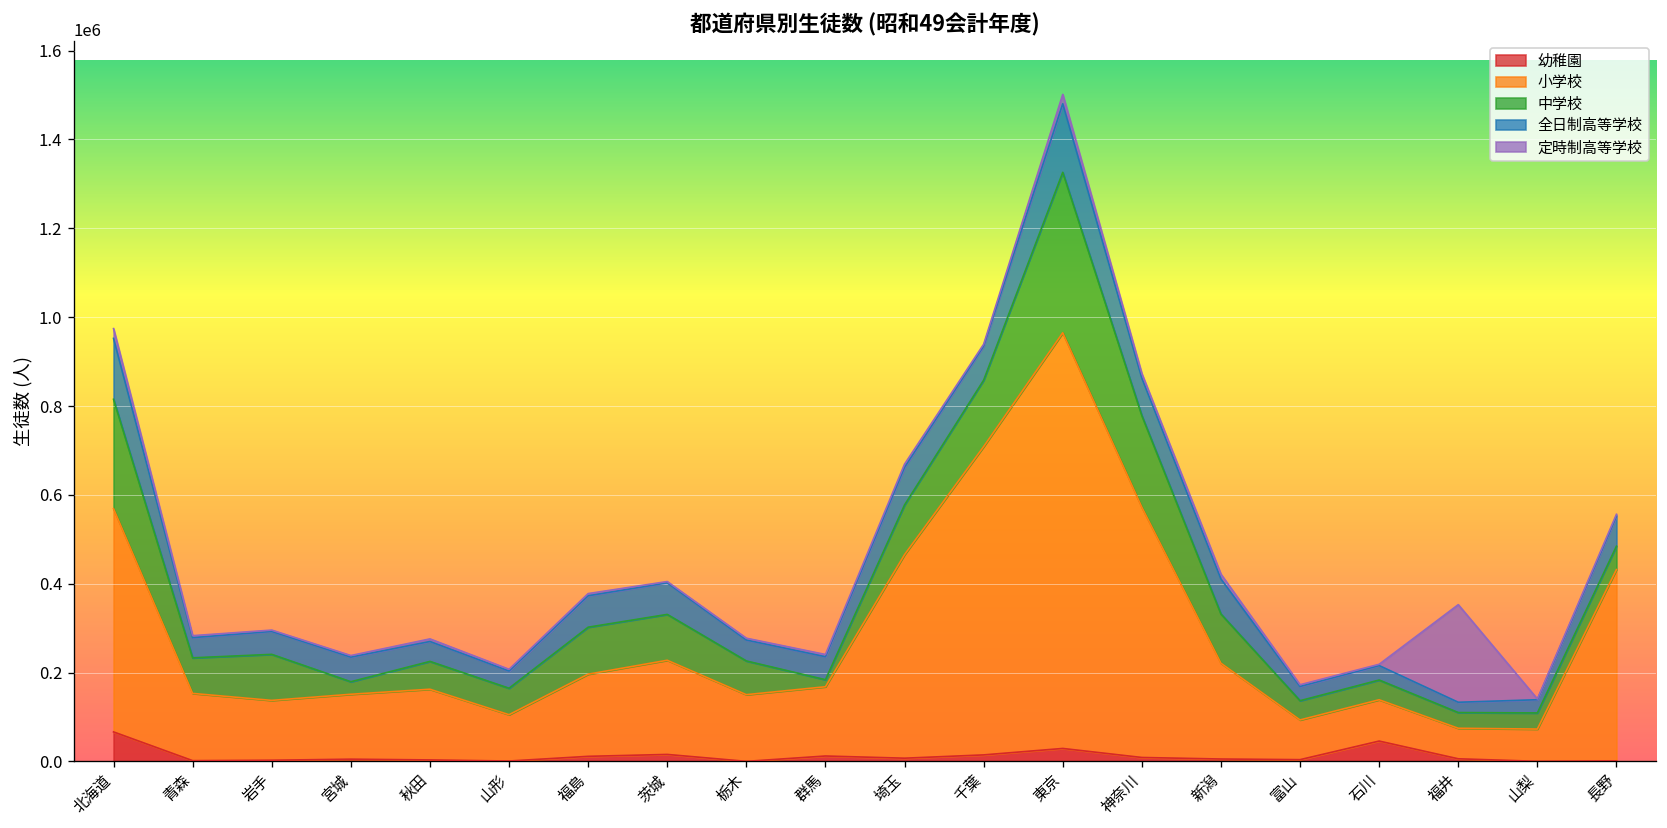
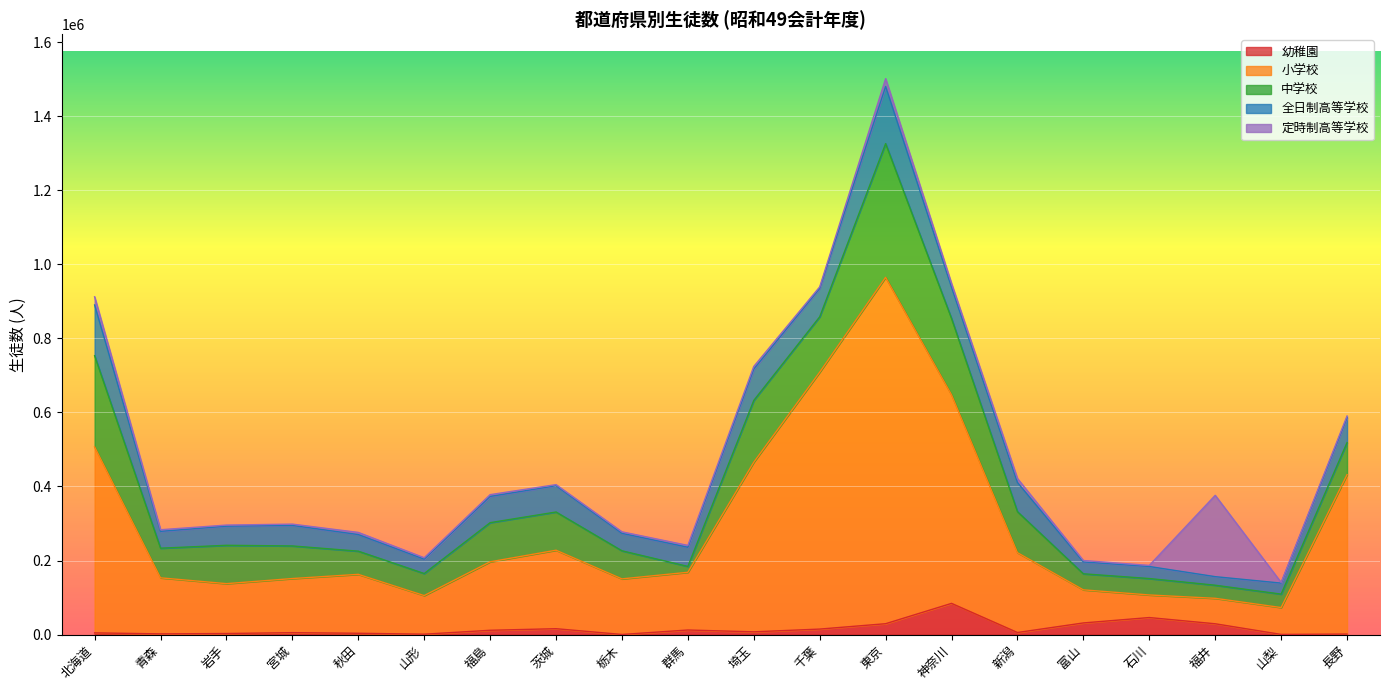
幼稚園, 北海道: 70000 -> 0
中学校, 宮城: 30000 -> 90000
中学校, 埼玉: 110000 -> 170000
幼稚園, 神奈川: 10000 -> 80000
幼稚園, 富山: 0 -> 30000
小学校, 石川: 90000 -> 60000
幼稚園, 福井: 10000 -> 30000
中学校, 長野: 50000 -> 90000
